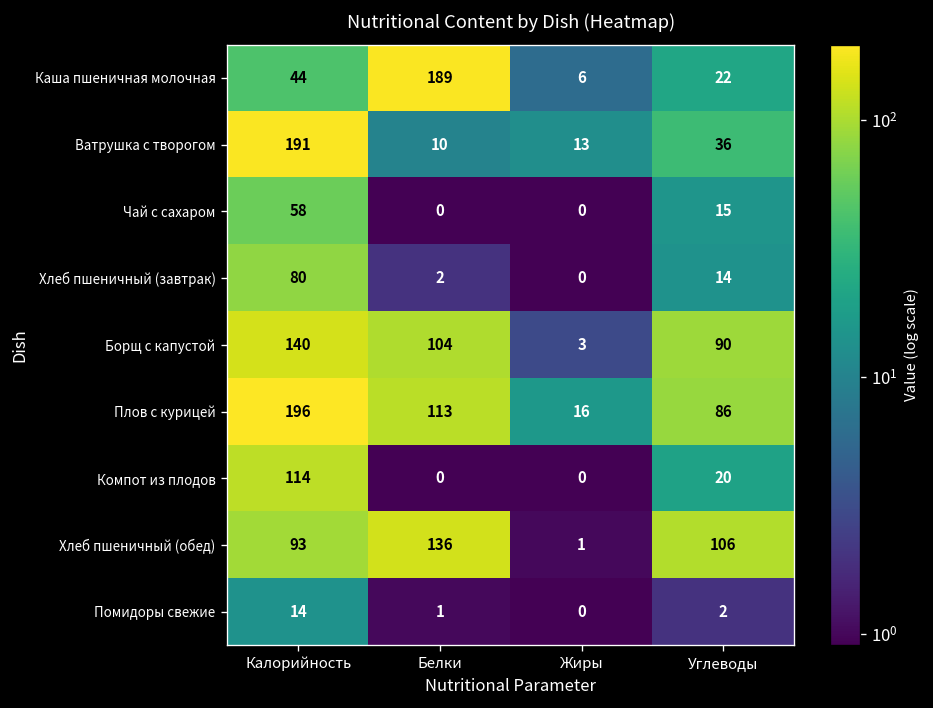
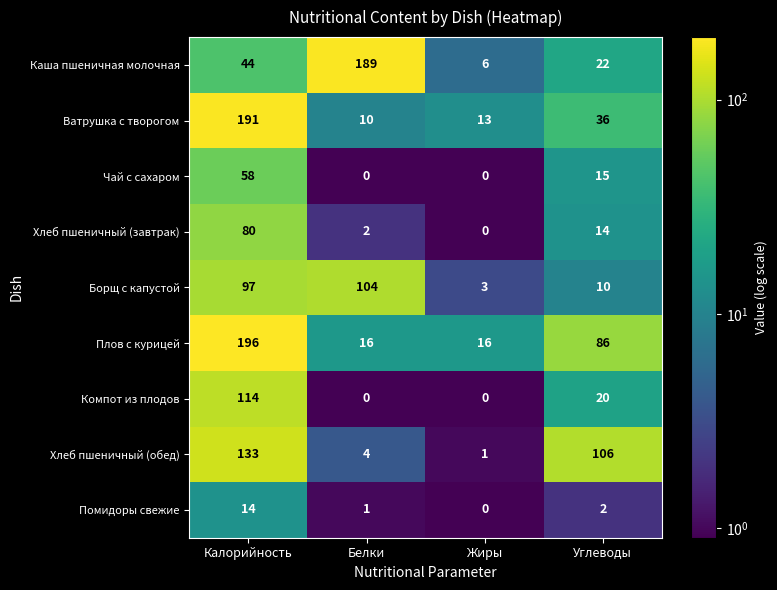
Борщ с капустой, Калорийность: 140 -> 97
Борщ с капустой, Углеводы: 90 -> 10
Плов с курицей, Белки: 113 -> 16
Хлеб пшеничный (обед), Калорийность: 93 -> 133
Хлеб пшеничный (обед), Белки: 136 -> 4
